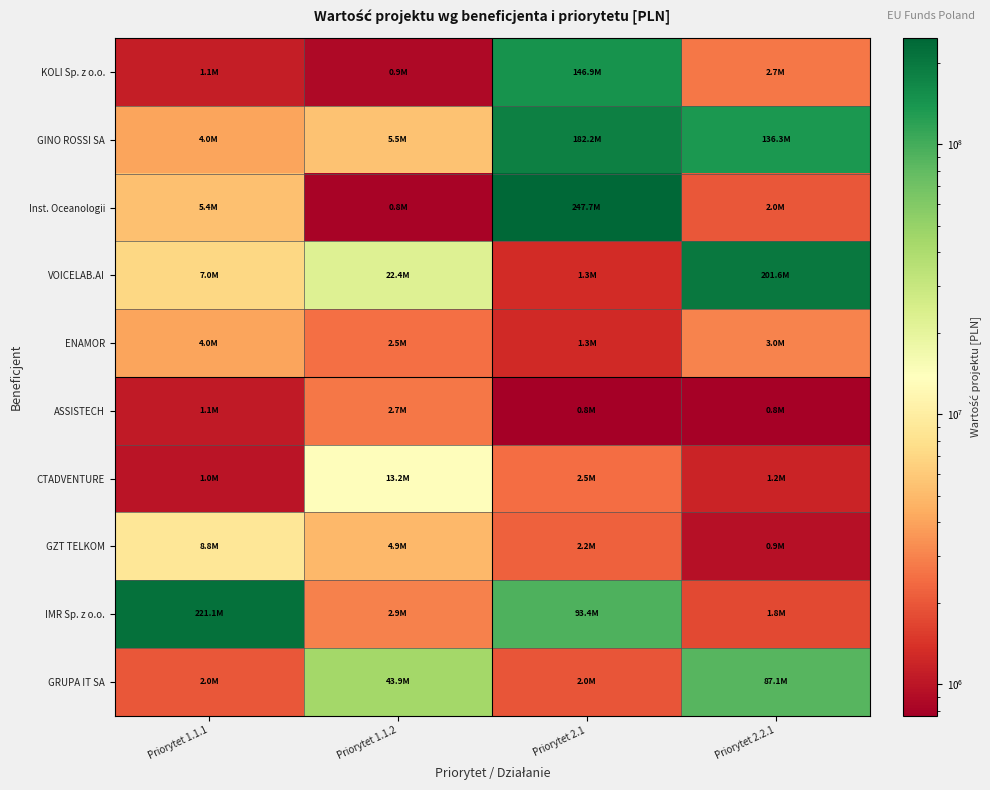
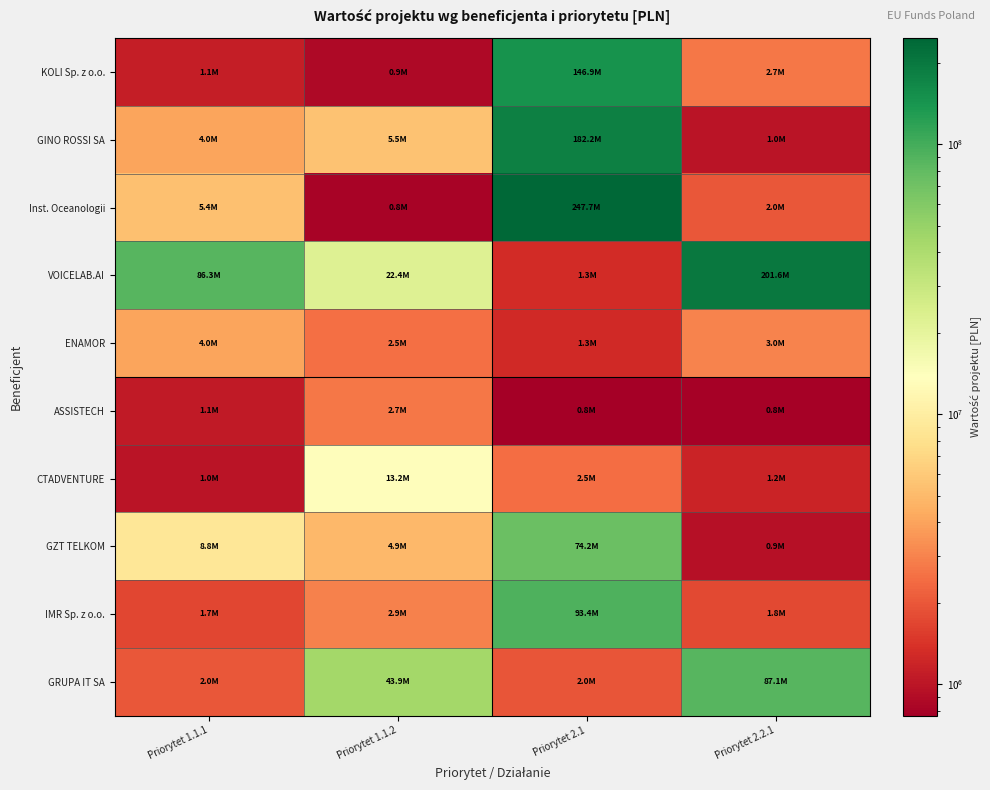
GINO ROSSI SA, Priorytet 2.2.1: 136.3M -> 1.0M
VOICELAB.AI, Priorytet 1.1.1: 7.0M -> 86.3M
GZT TELKOM, Priorytet 2.1: 2.2M -> 74.2M
IMR Sp. z o.o., Priorytet 1.1.1: 221.1M -> 1.7M
